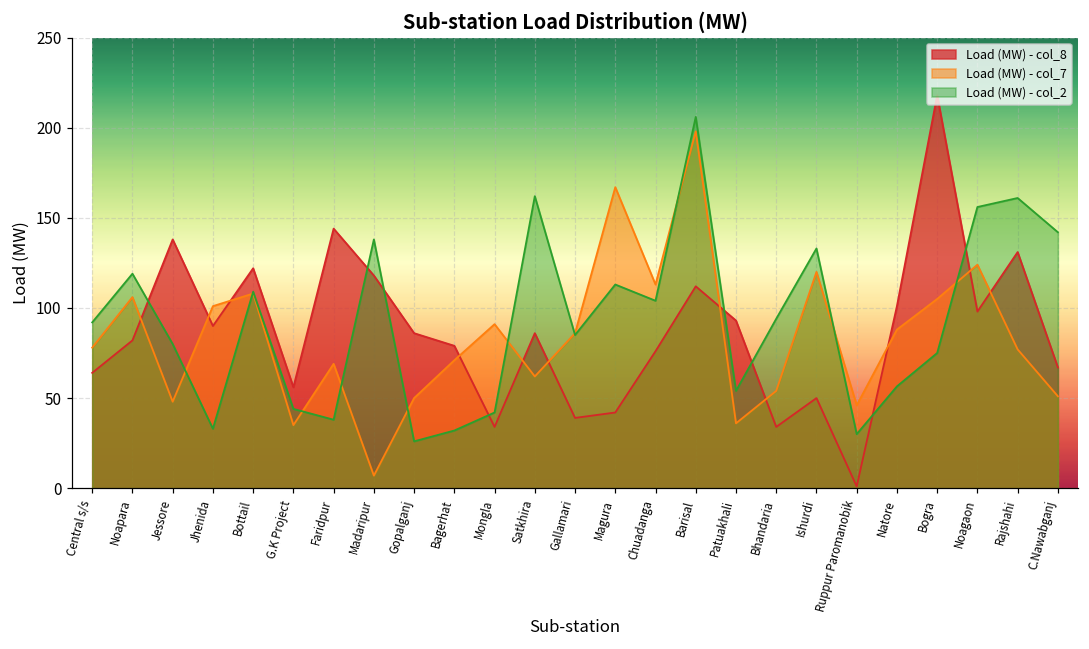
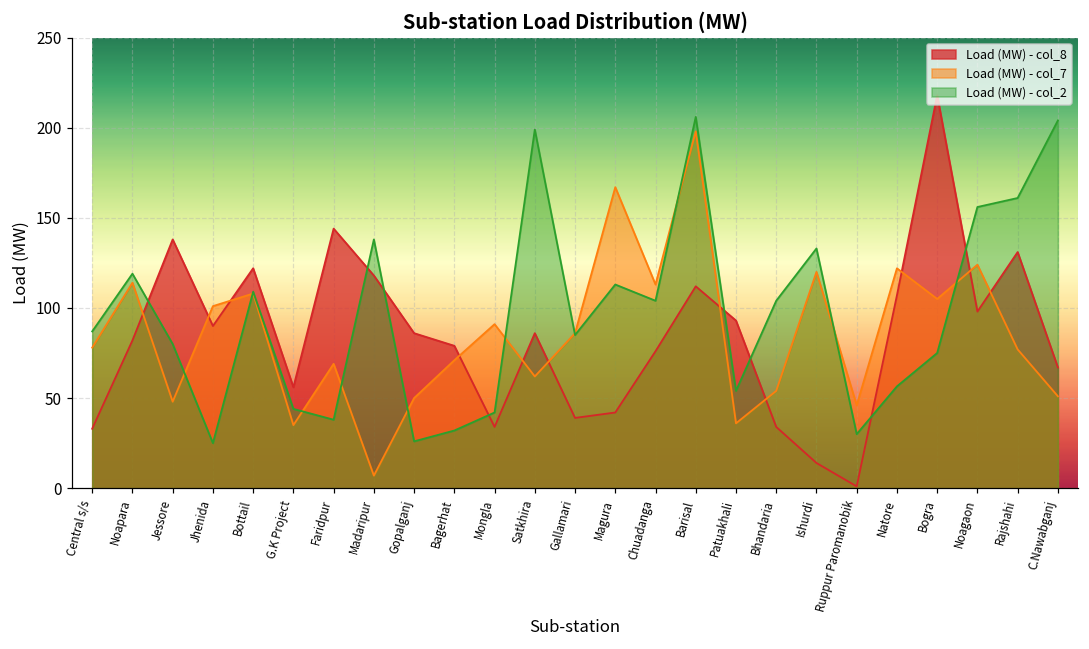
Load (MW) - col_8, Central s/s: 64 -> 33
Load (MW) - col_2, Central s/s: 92 -> 87
Load (MW) - col_7, Noapara: 106 -> 114
Load (MW) - col_2, Jhenida: 33 -> 25
Load (MW) - col_2, Satkhira: 162 -> 199
Load (MW) - col_2, Bhandaria: 94 -> 104
Load (MW) - col_8, Ishurdi: 50 -> 14
Load (MW) - col_8, Natore: 101 -> 107
Load (MW) - col_7, Natore: 88 -> 122
Load (MW) - col_2, C.Nawabganj: 142 -> 204
